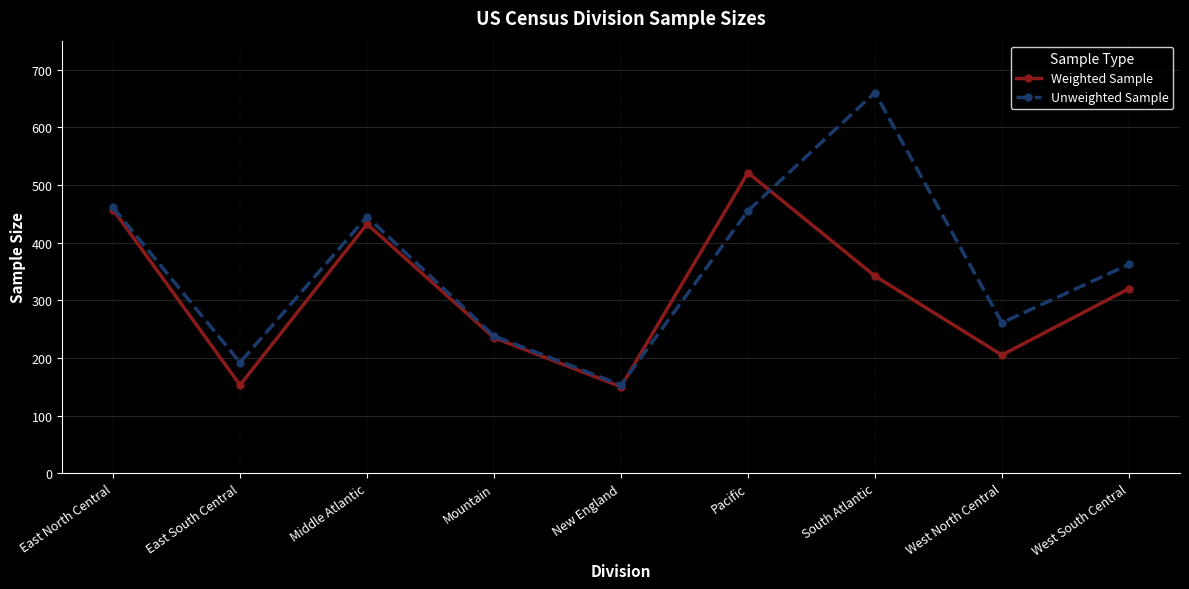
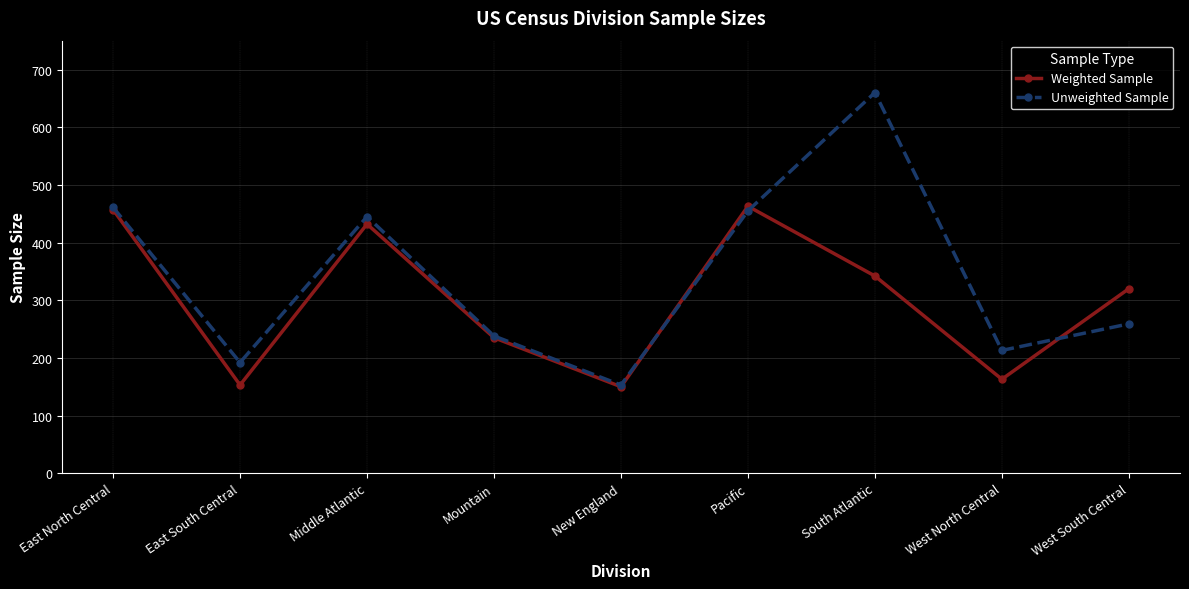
Weighted Sample, Pacific: 520 -> 460
Weighted Sample, West North Central: 210 -> 160
Unweighted Sample, West North Central: 260 -> 210
Unweighted Sample, West South Central: 360 -> 260
